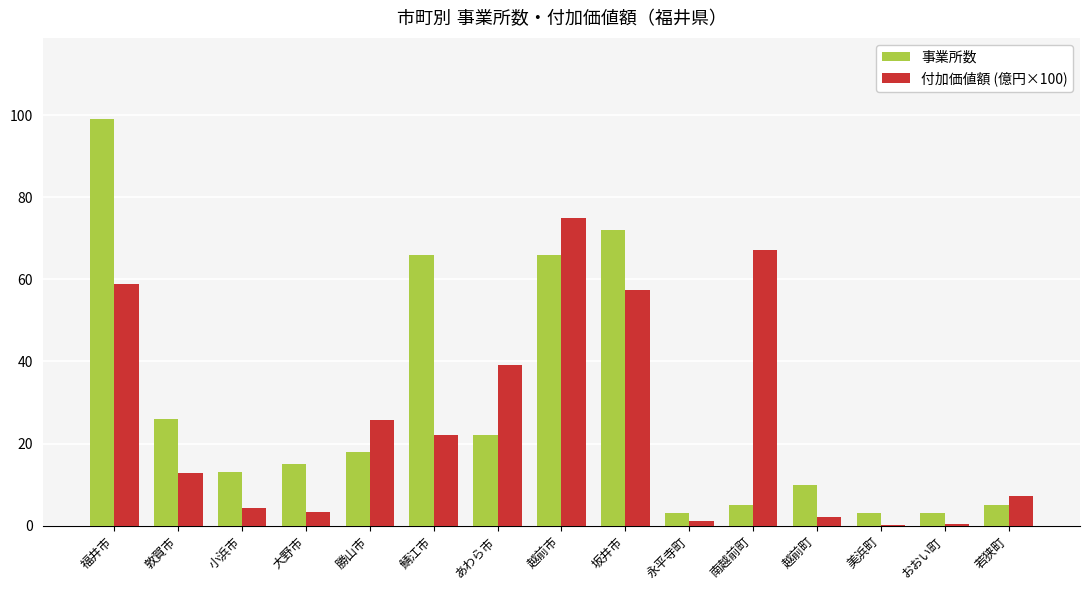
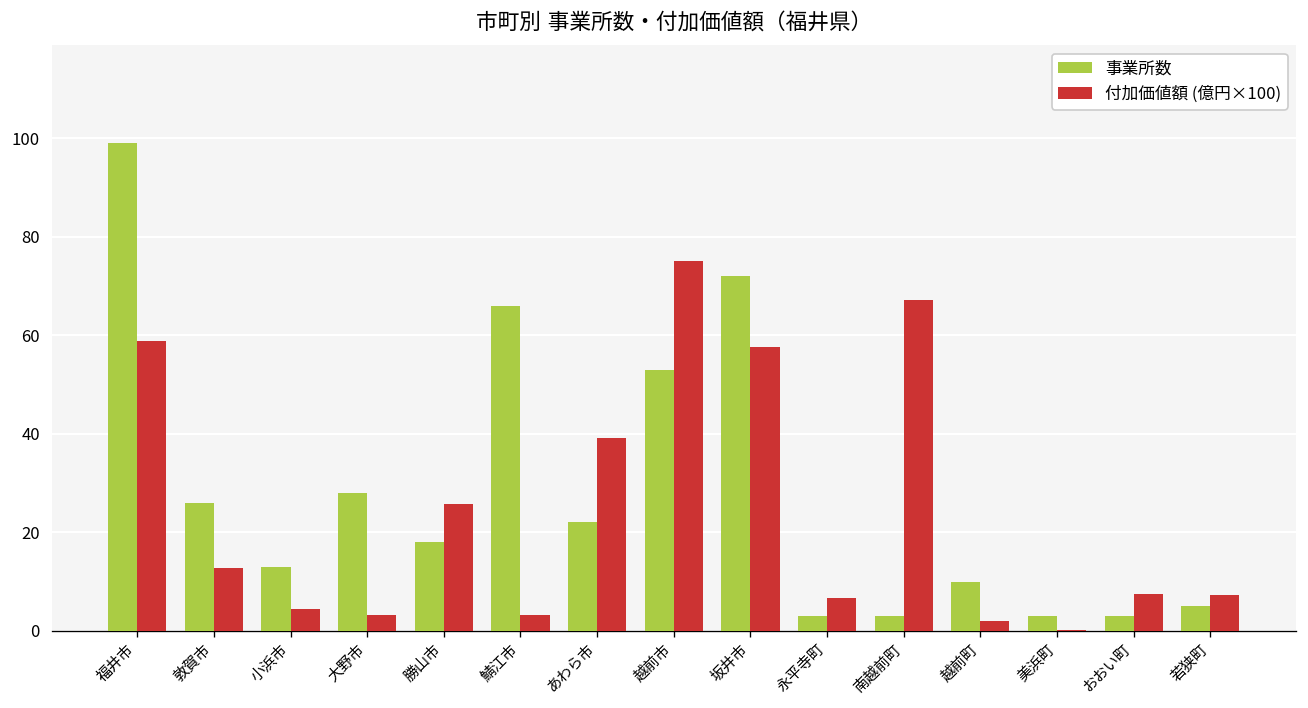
事業所数, 大野市: 15 -> 28
付加価値額 (億円×100), 鯖江市: 22 -> 3
事業所数, 越前市: 66 -> 53
付加価値額 (億円×100), 永平寺町: 1 -> 7
事業所数, 南越前町: 5 -> 3
付加価値額 (億円×100), おおい町: 1 -> 8
